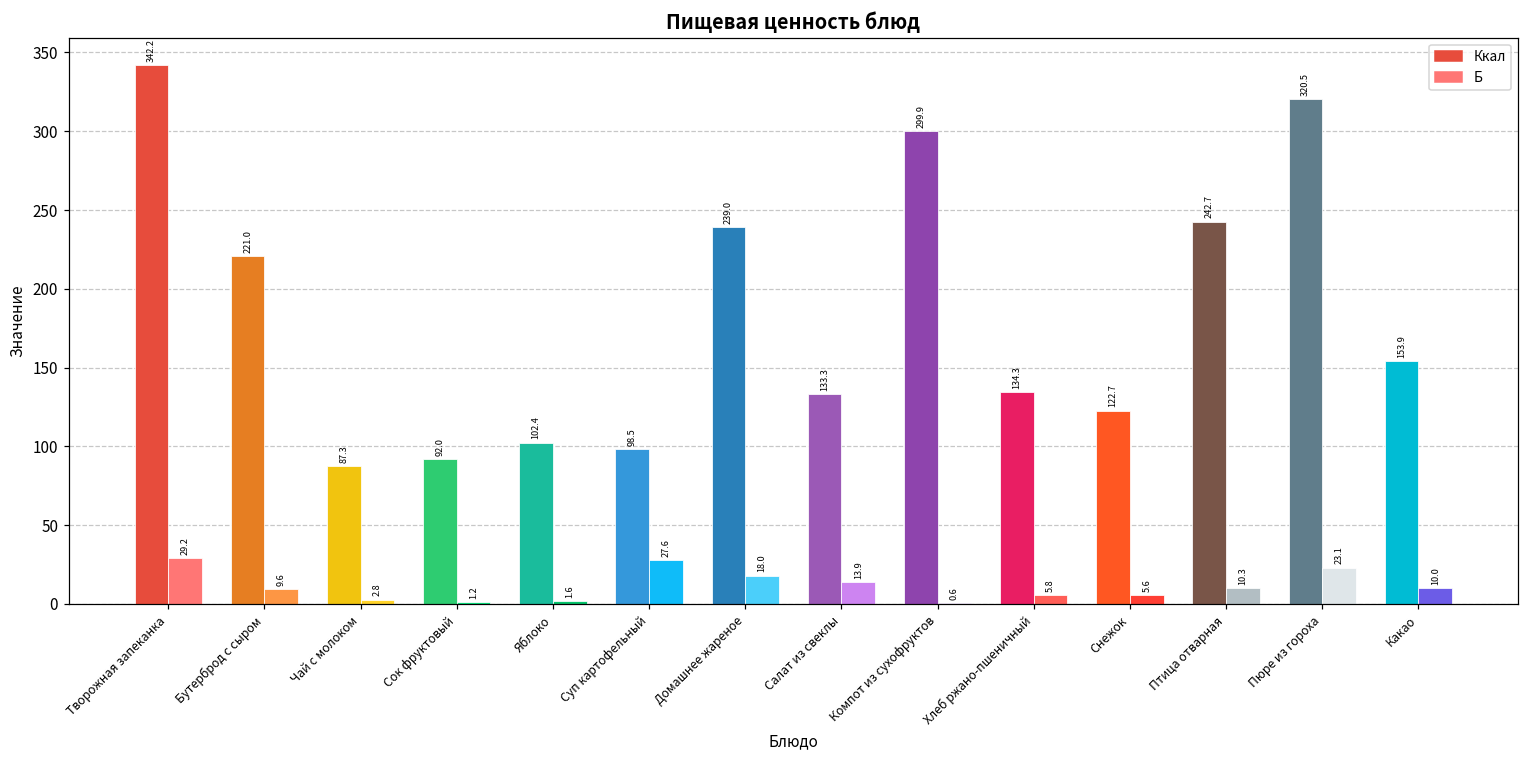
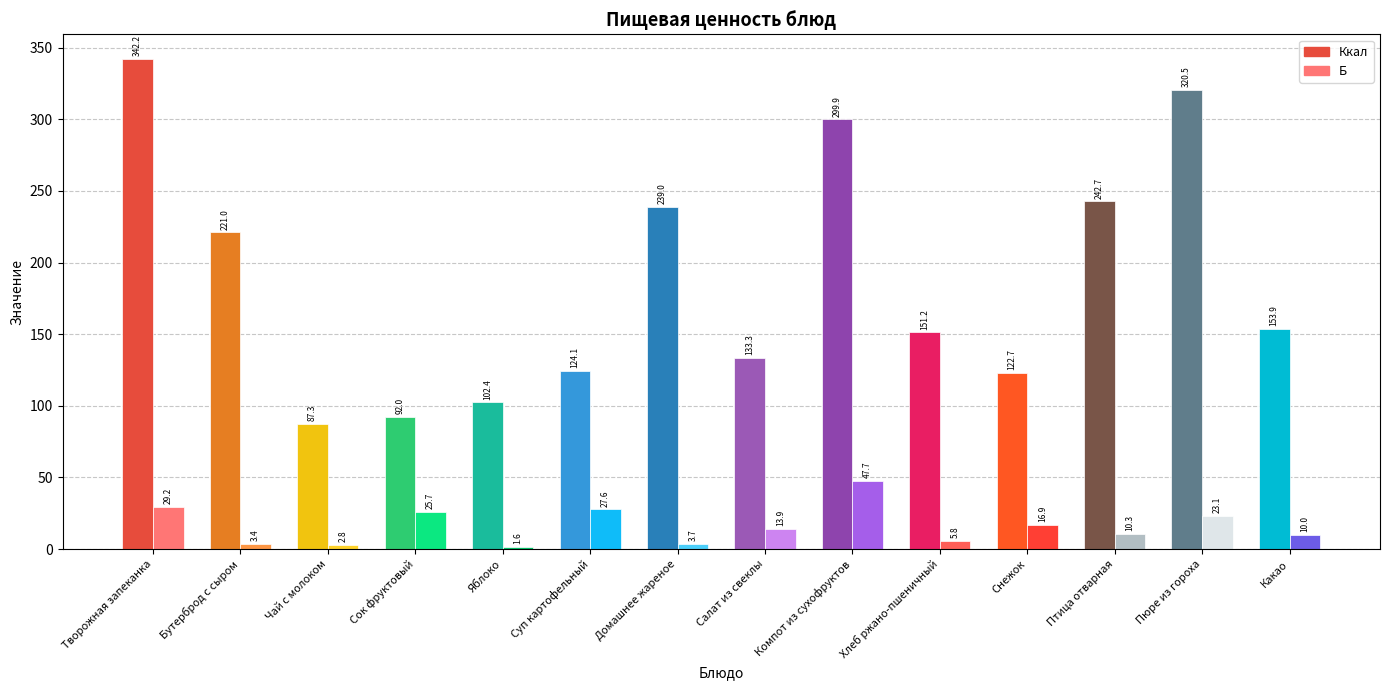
Б, Бутерброд с сыром: 9.6 -> 3.4
Б, Сок фруктовый: 1.2 -> 25.7
Ккал, Суп картофельный: 98.5 -> 124.1
Б, Домашнее жареное: 18.0 -> 3.7
Б, Компот из сухофруктов: 0.6 -> 47.7
Ккал, Хлеб ржано-пшеничный: 134.3 -> 151.2
Б, Снежок: 5.6 -> 16.9
